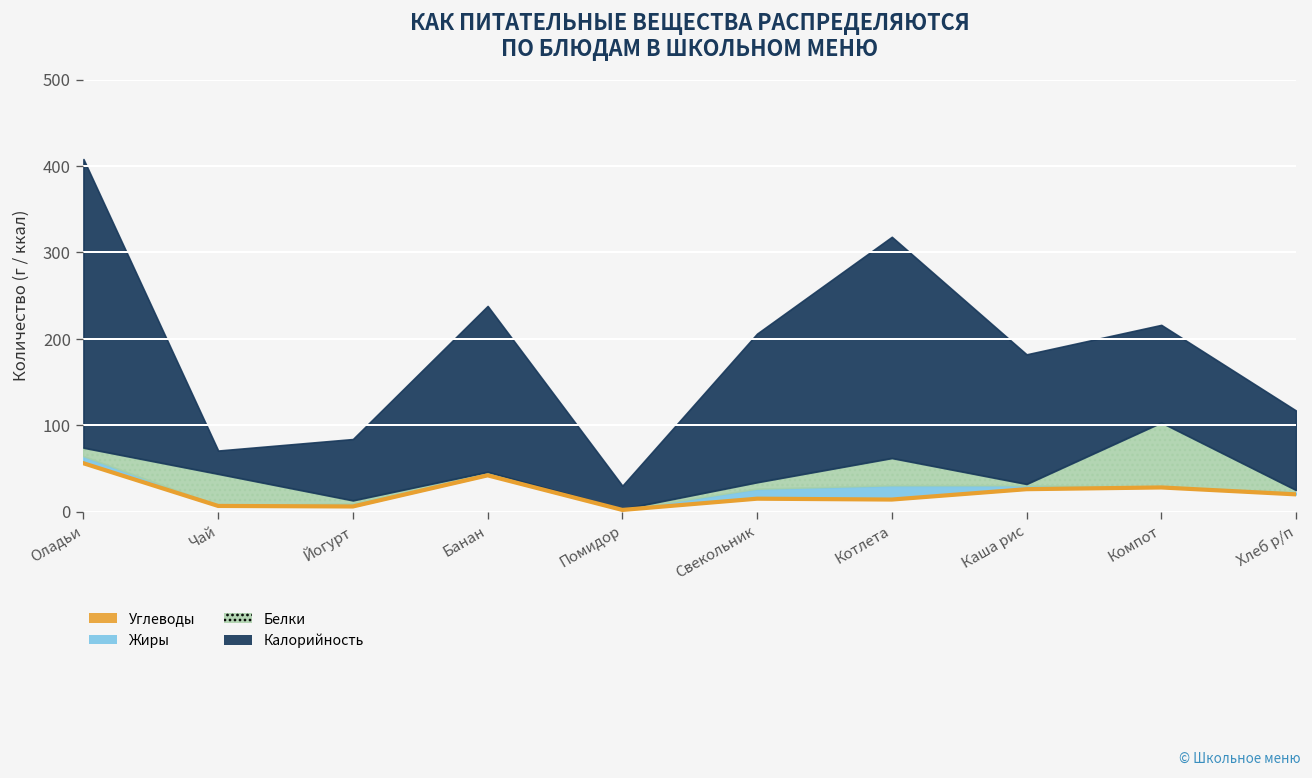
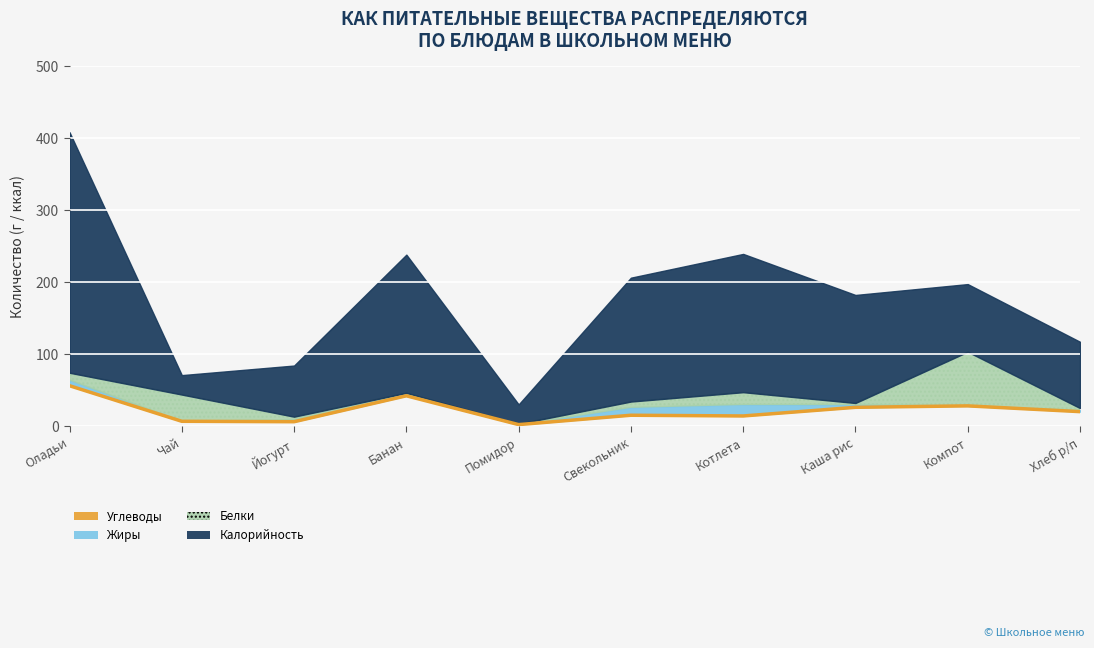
Белки, Котлета: 30 -> 20
Калорийность, Котлета: 260 -> 190
Калорийность, Компот: 110 -> 90
